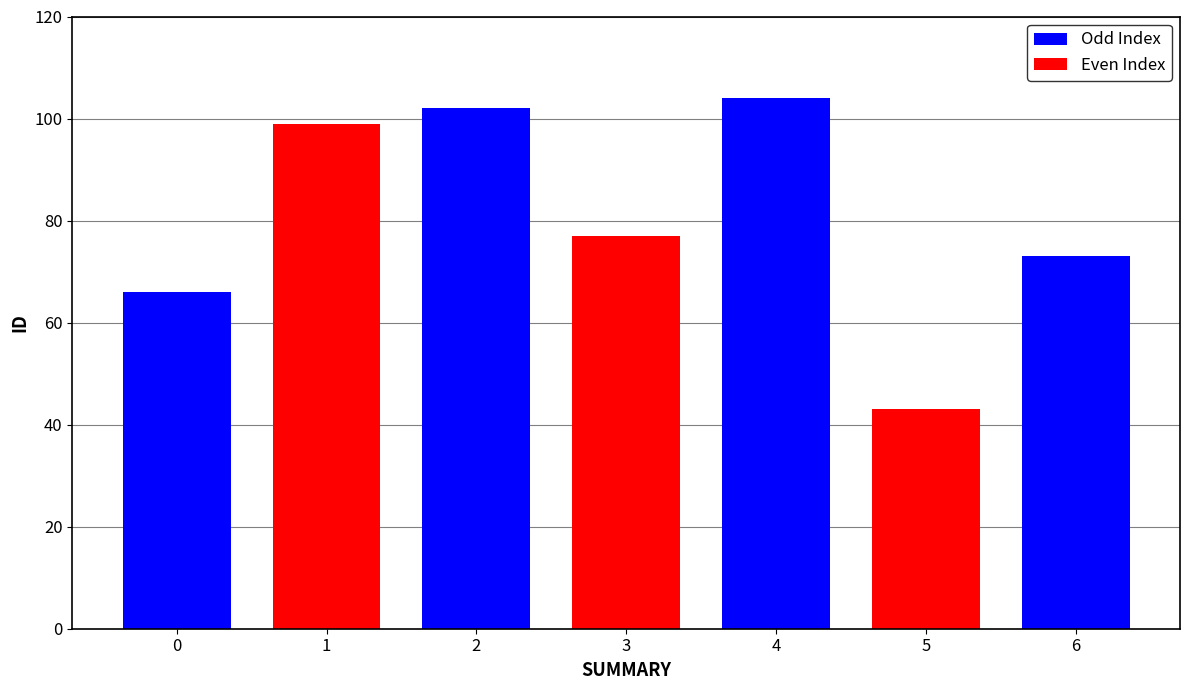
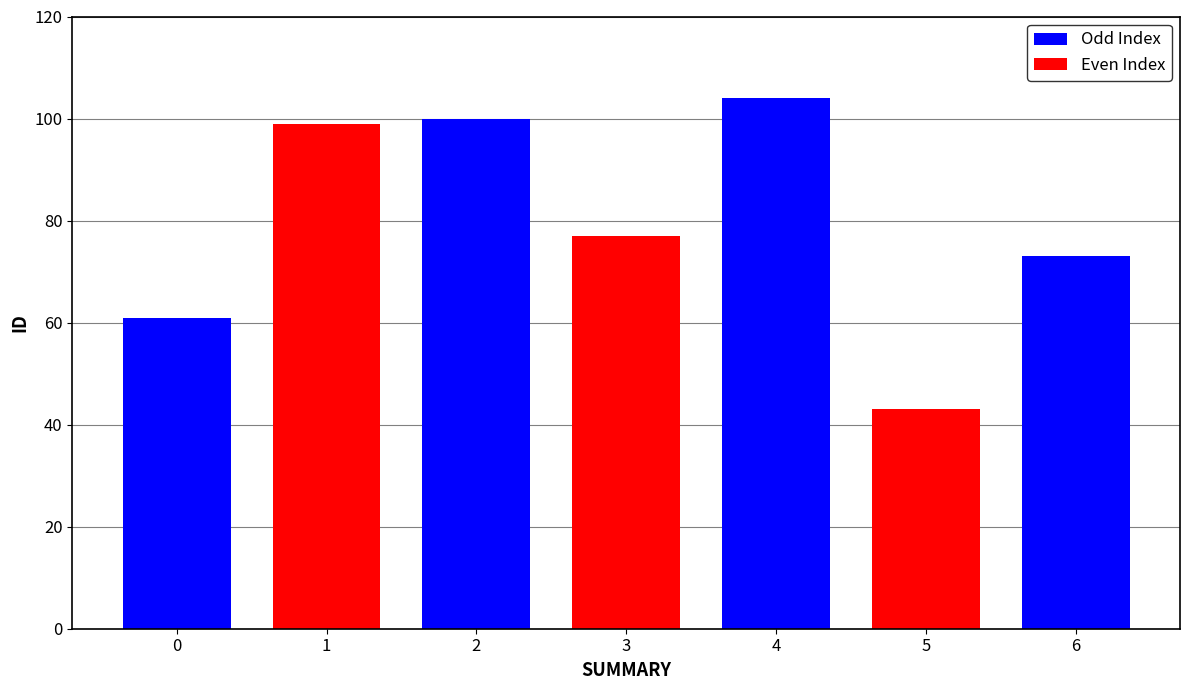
0: 66 -> 61
2: 102 -> 100
